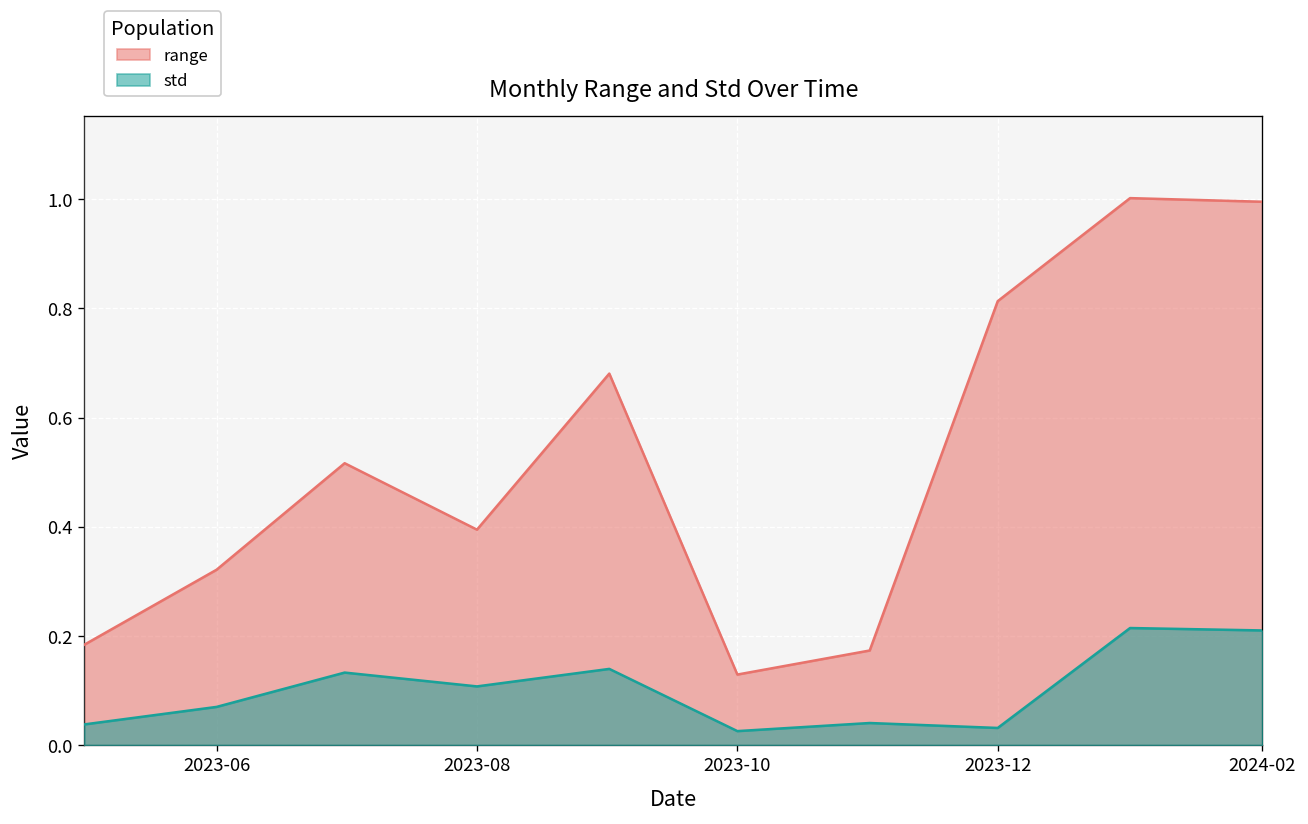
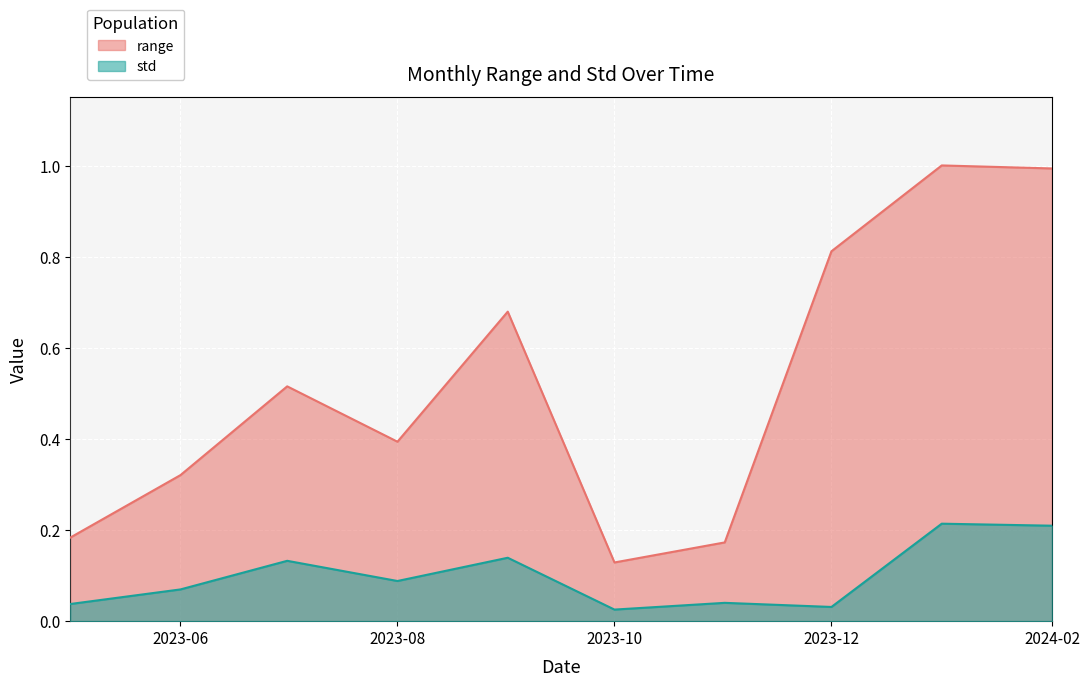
std, 2023-08: 0.11 -> 0.09
